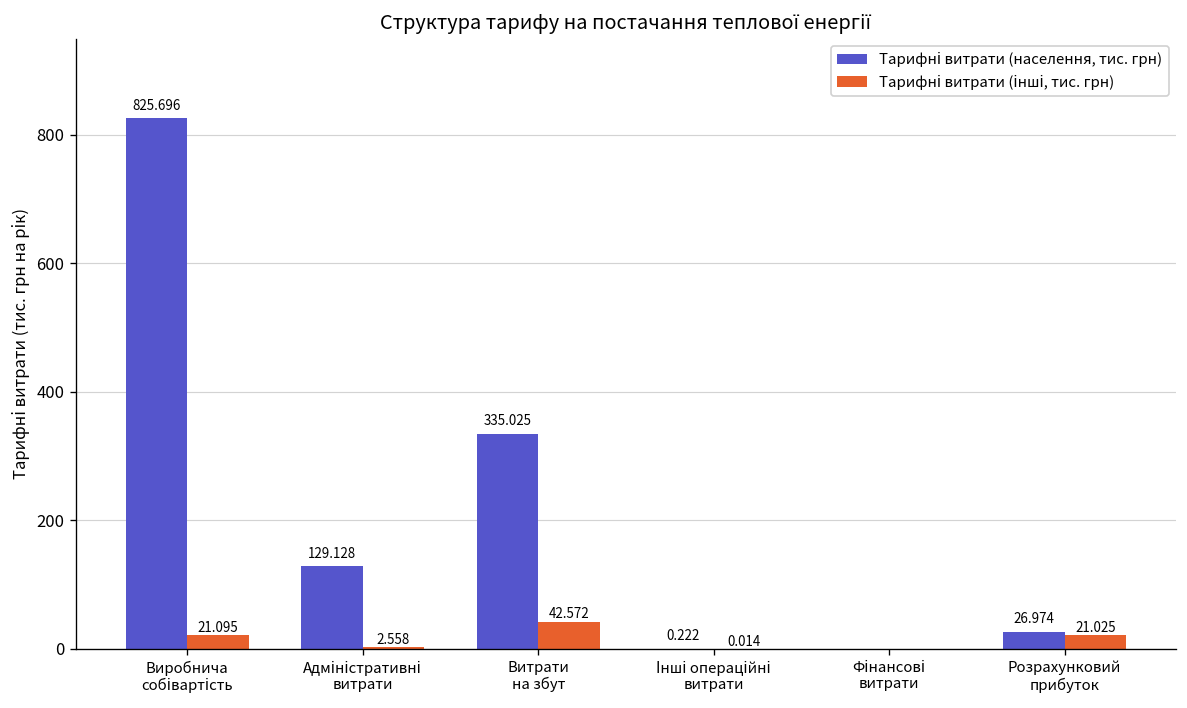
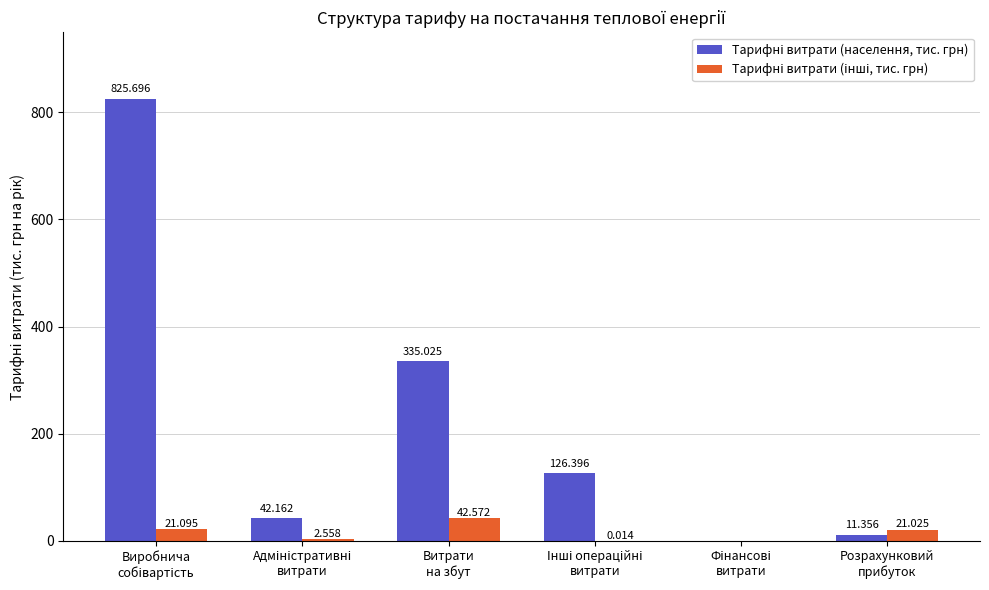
Тарифні витрати (населення, тис. грн), Адміністративні витрати: 129.128 -> 42.162
Тарифні витрати (населення, тис. грн), Інші операційні витрати: 0.222 -> 126.396
Тарифні витрати (населення, тис. грн), Розрахунковий прибуток: 26.974 -> 11.356
